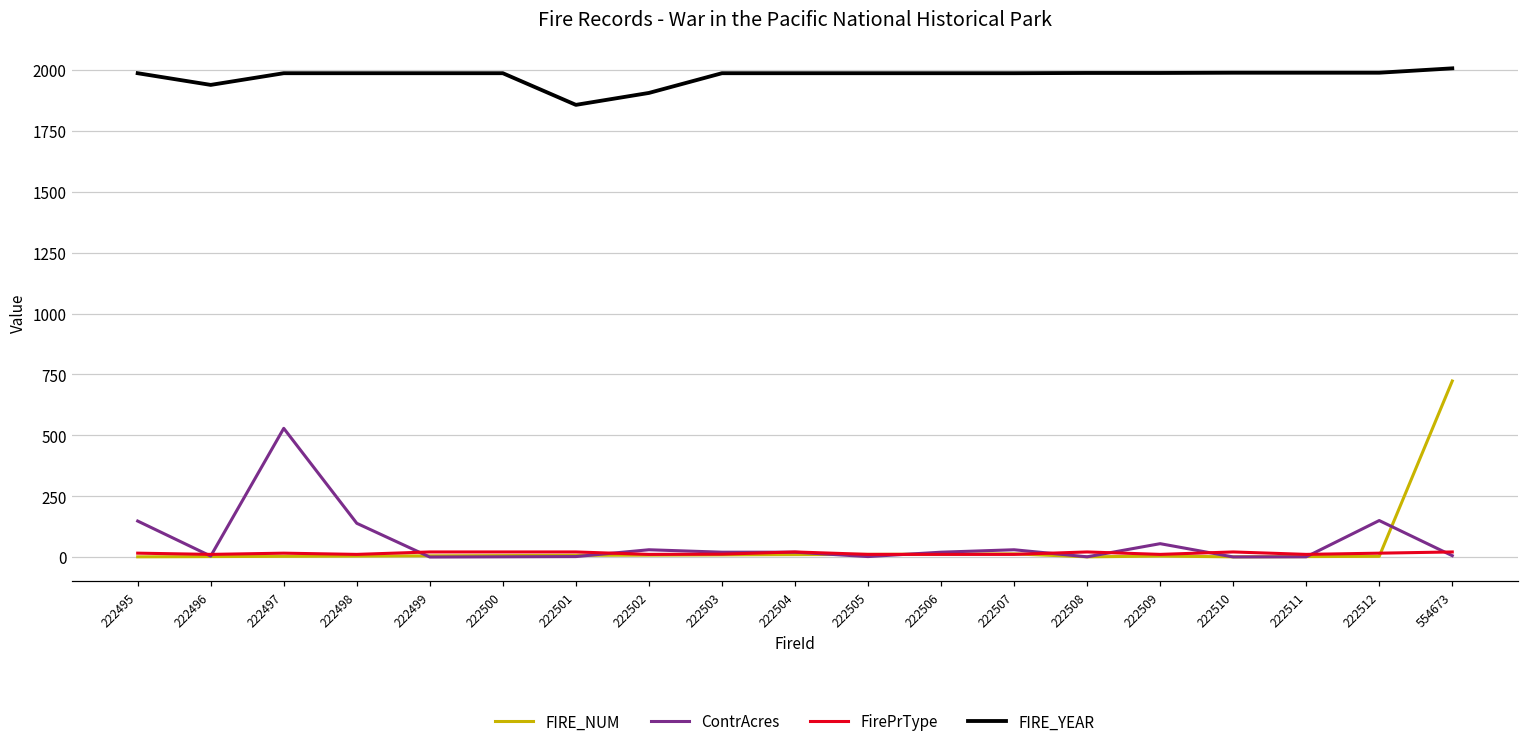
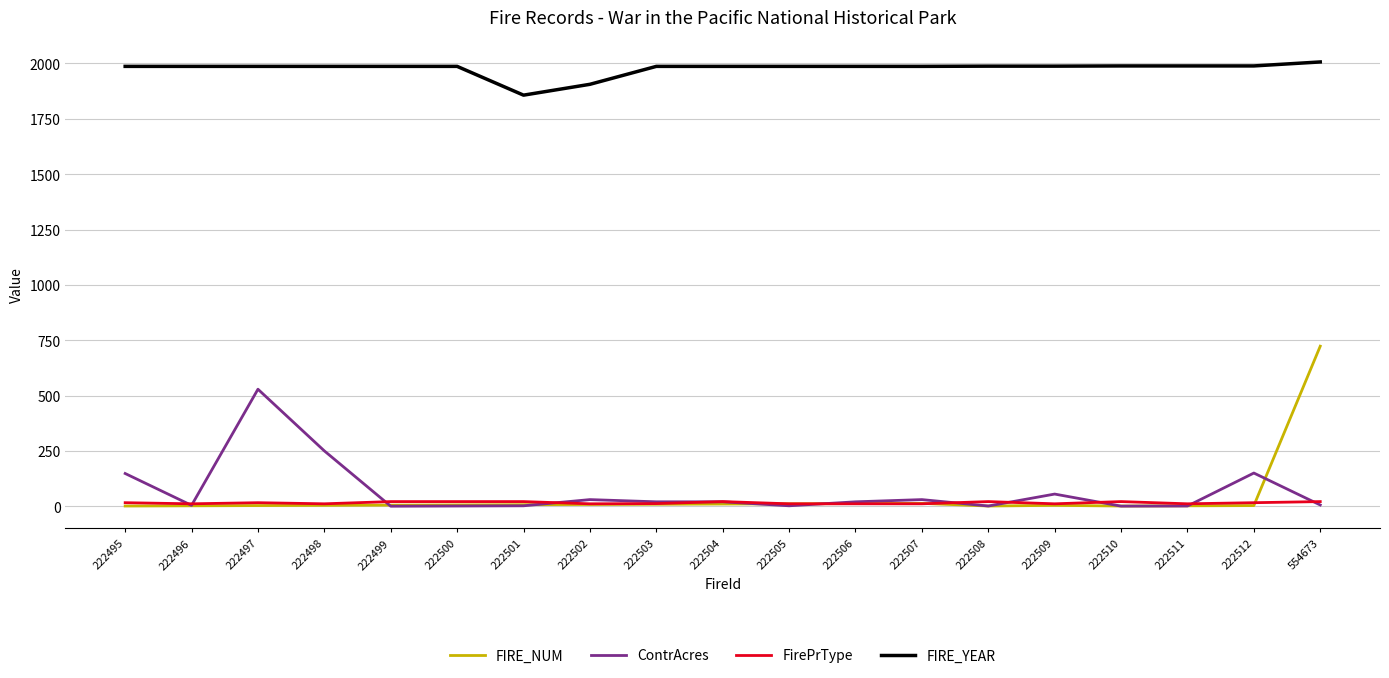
FIRE_YEAR, 222496: 1940 -> 1990
ContrAcres, 222498: 140 -> 250
